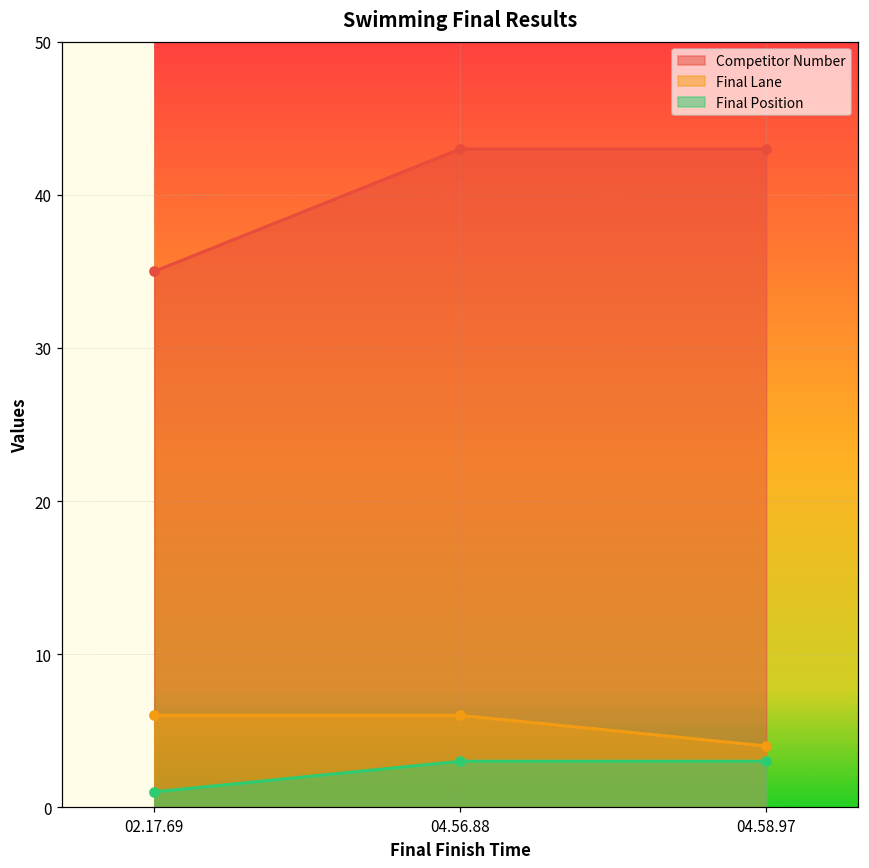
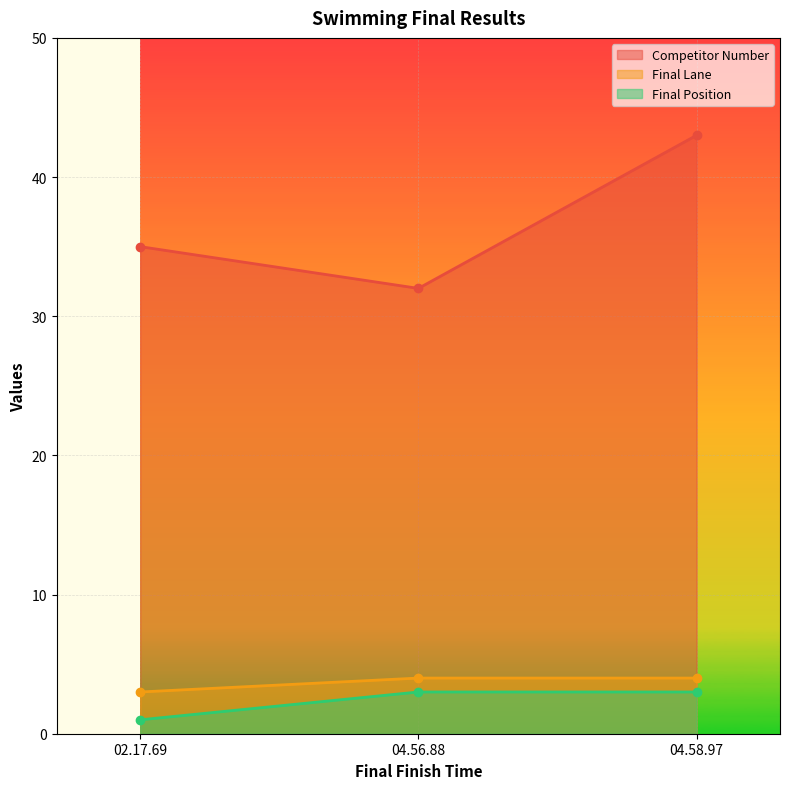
Final Lane, 02.17.69: 6 -> 3
Competitor Number, 04.56.88: 43 -> 32
Final Lane, 04.56.88: 6 -> 4
